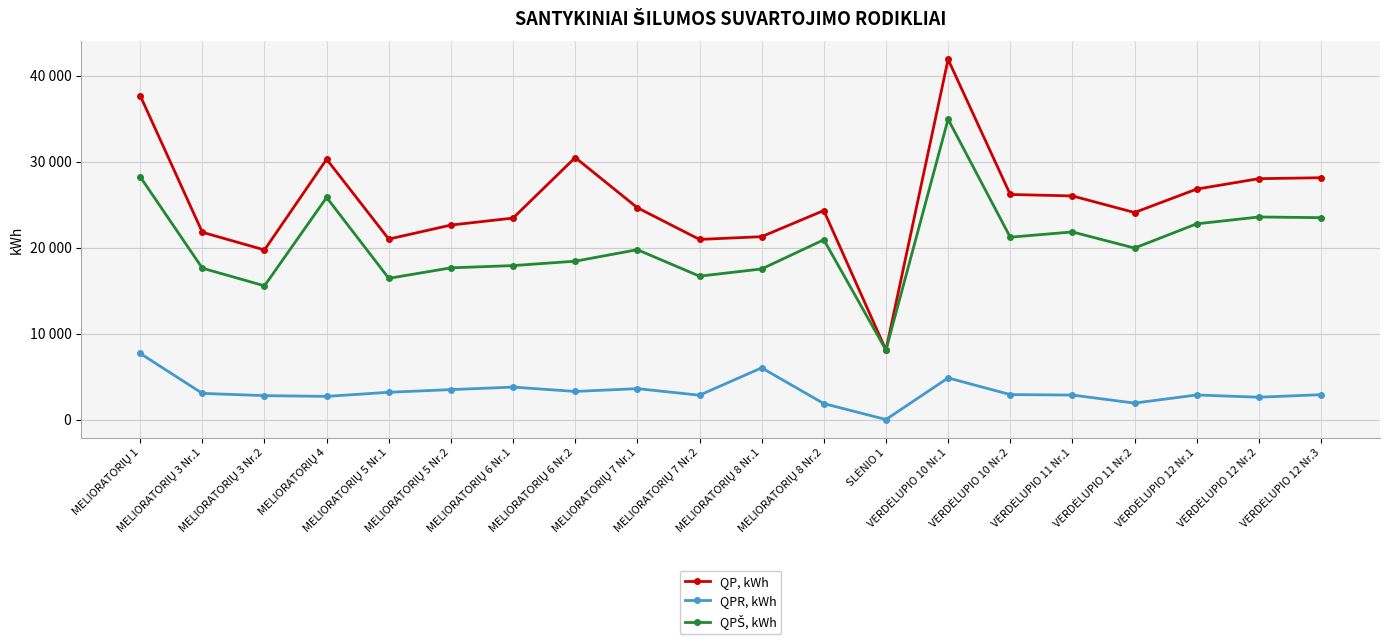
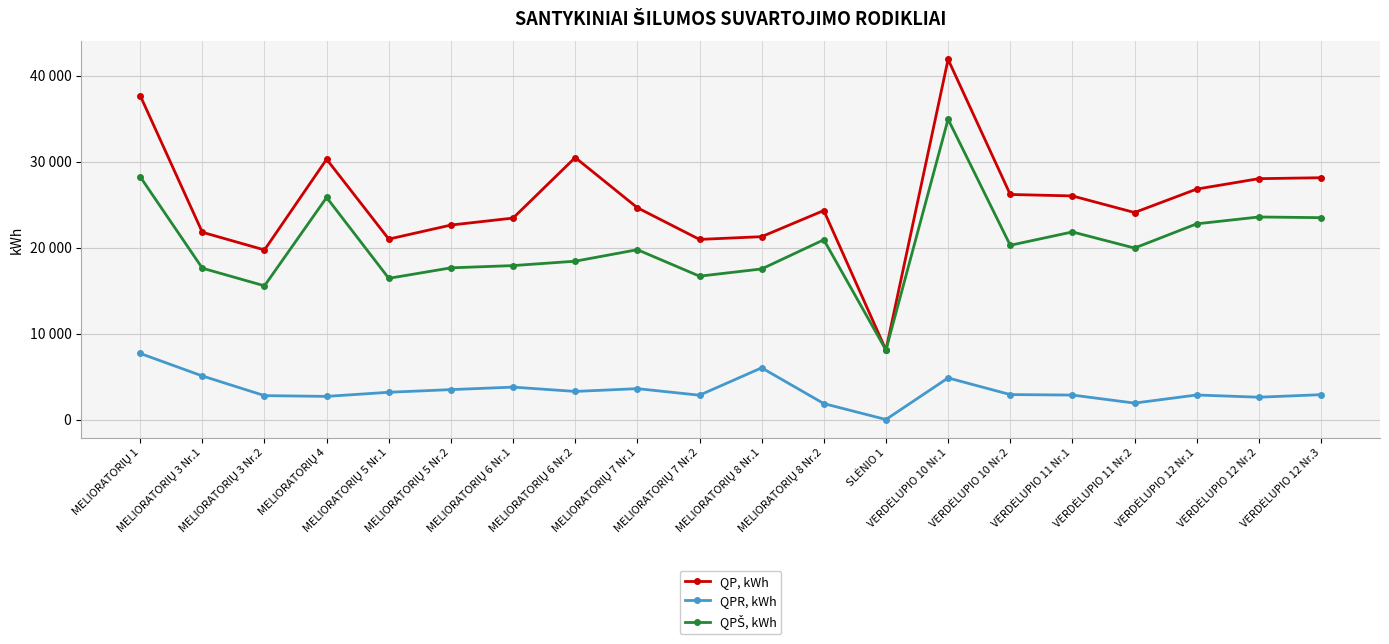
QPR, kWh, MELIORATORIŲ 3 Nr.1: 3000 -> 5000
QPŠ, kWh, VERDĖLUPIO 10 Nr.2: 21000 -> 20000
